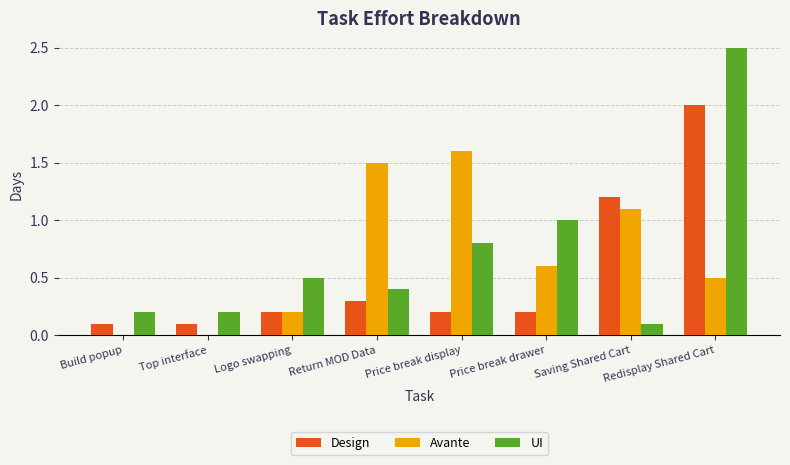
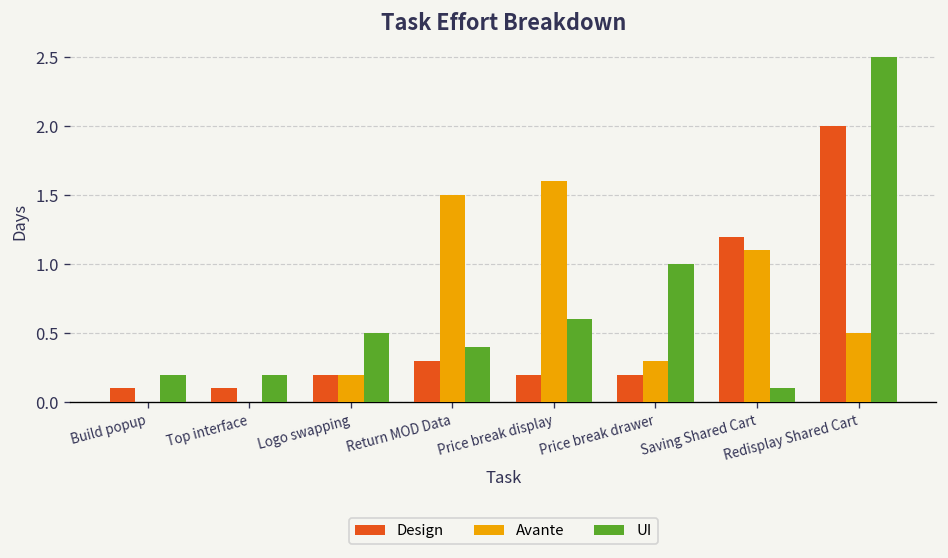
UI, Price break display: 0.8 -> 0.6
Avante, Price break drawer: 0.6 -> 0.3
